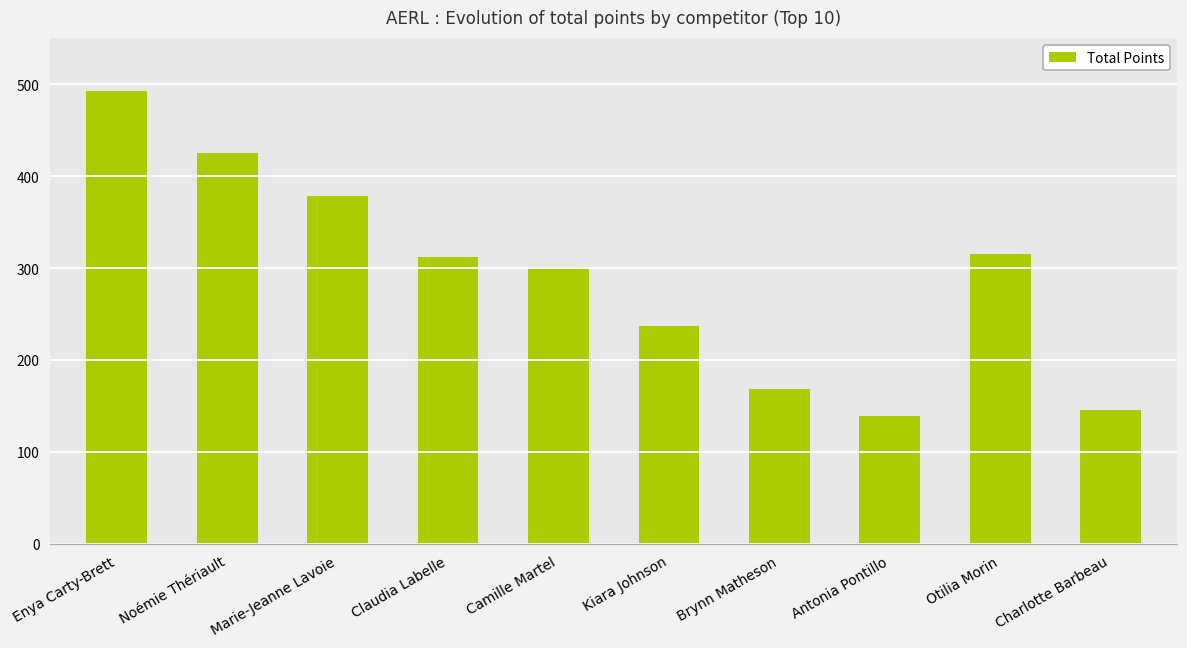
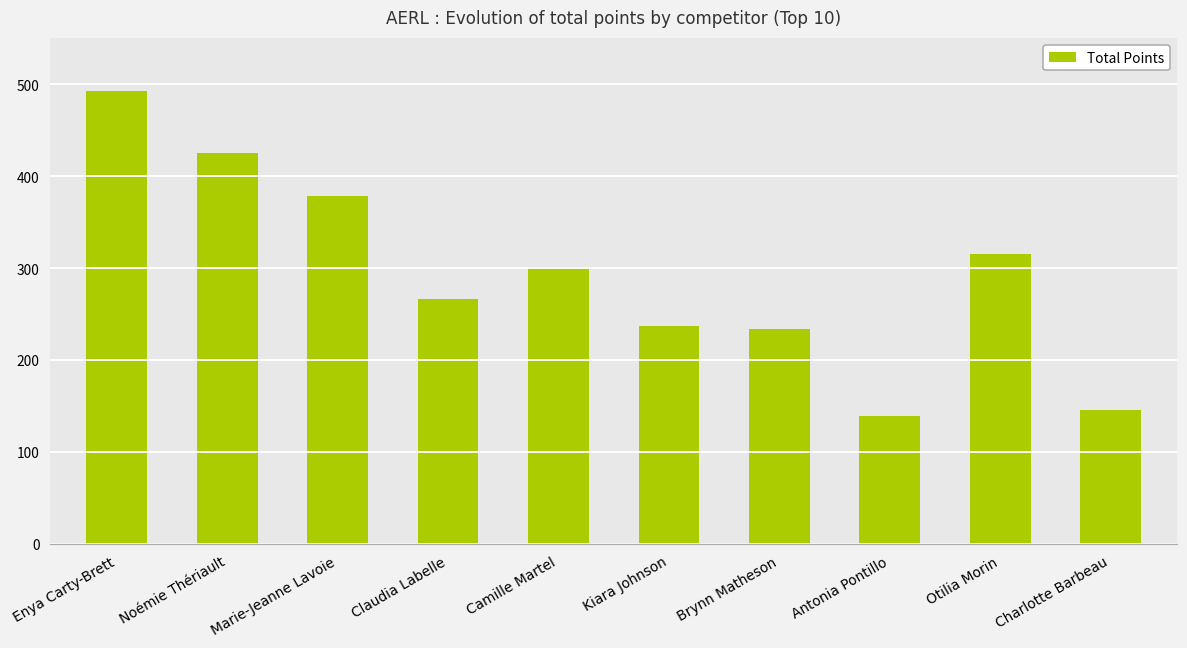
Claudia Labelle: 310 -> 270
Brynn Matheson: 170 -> 230
